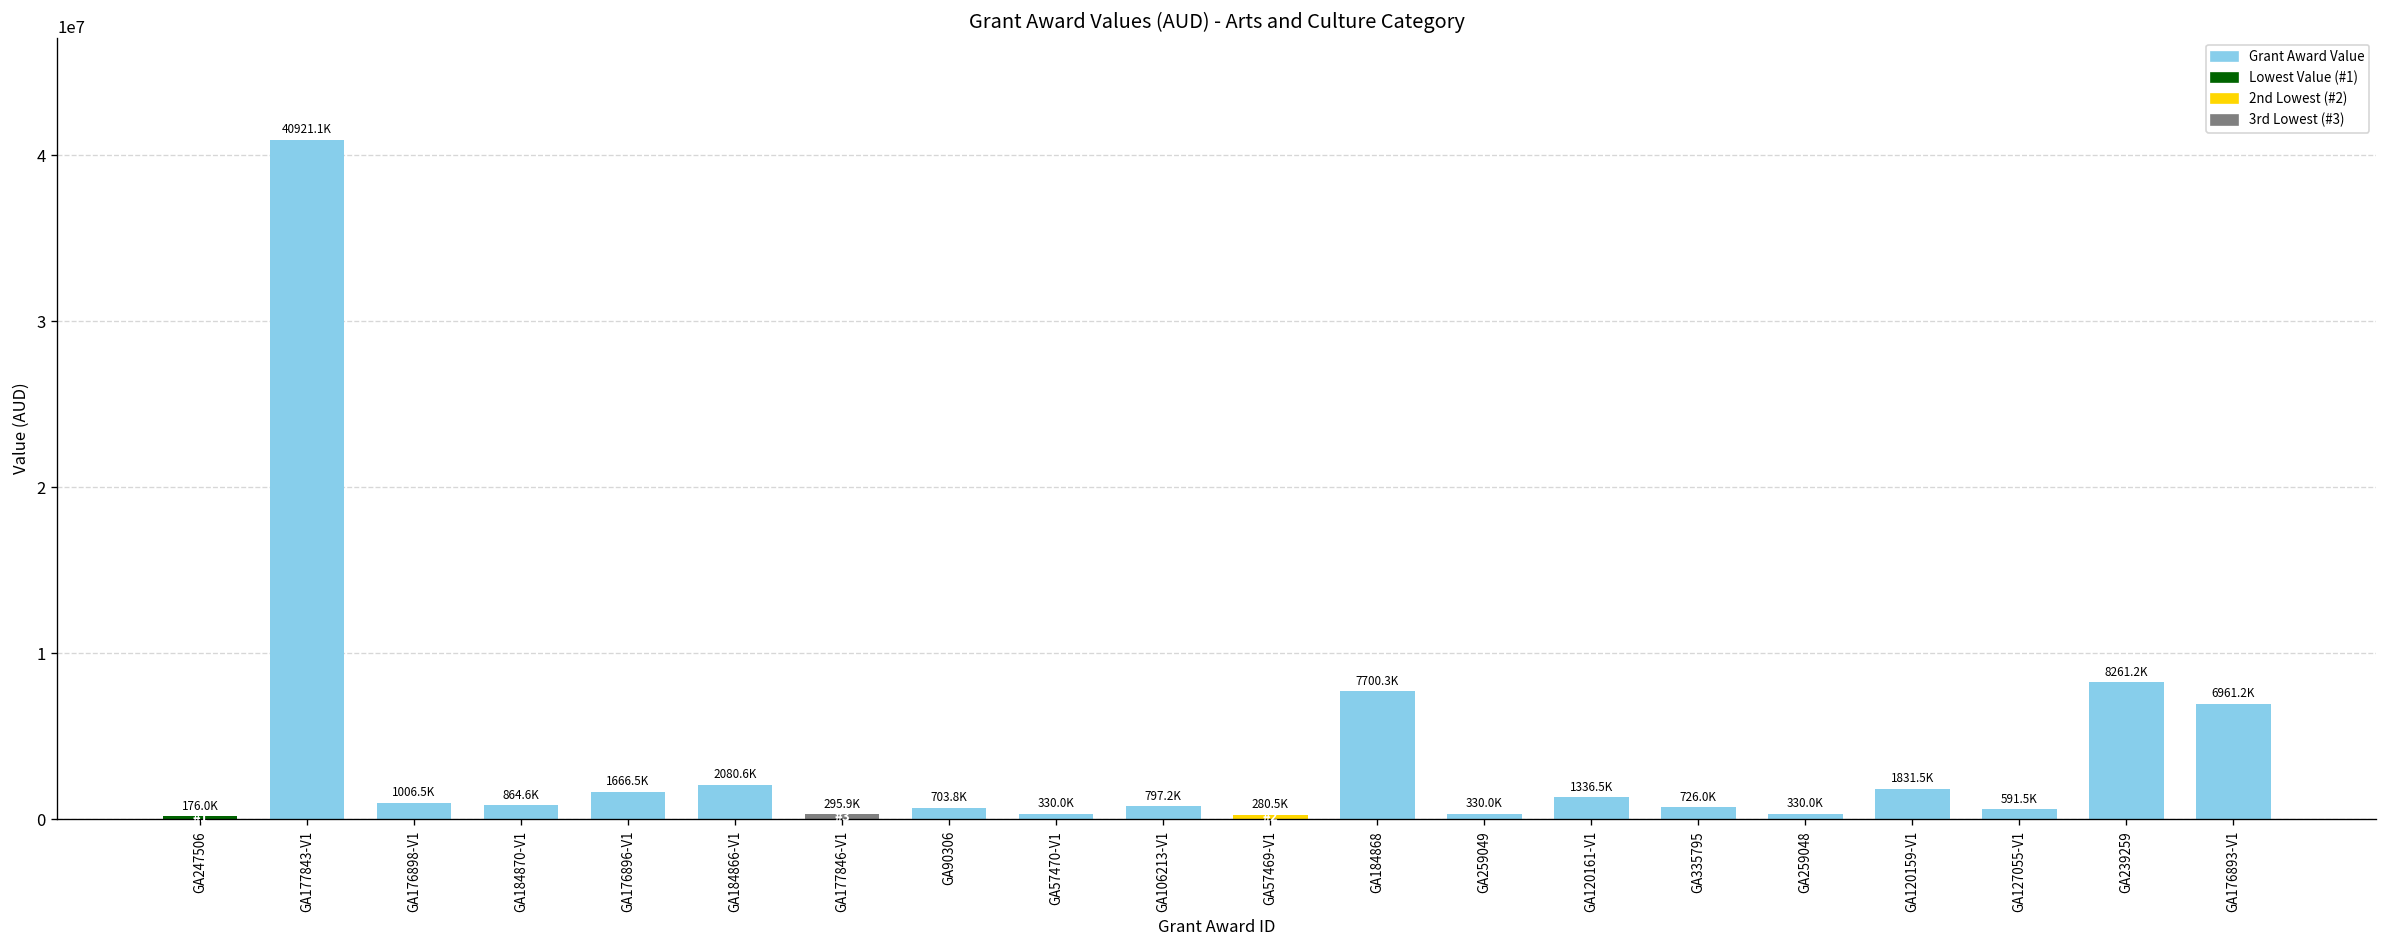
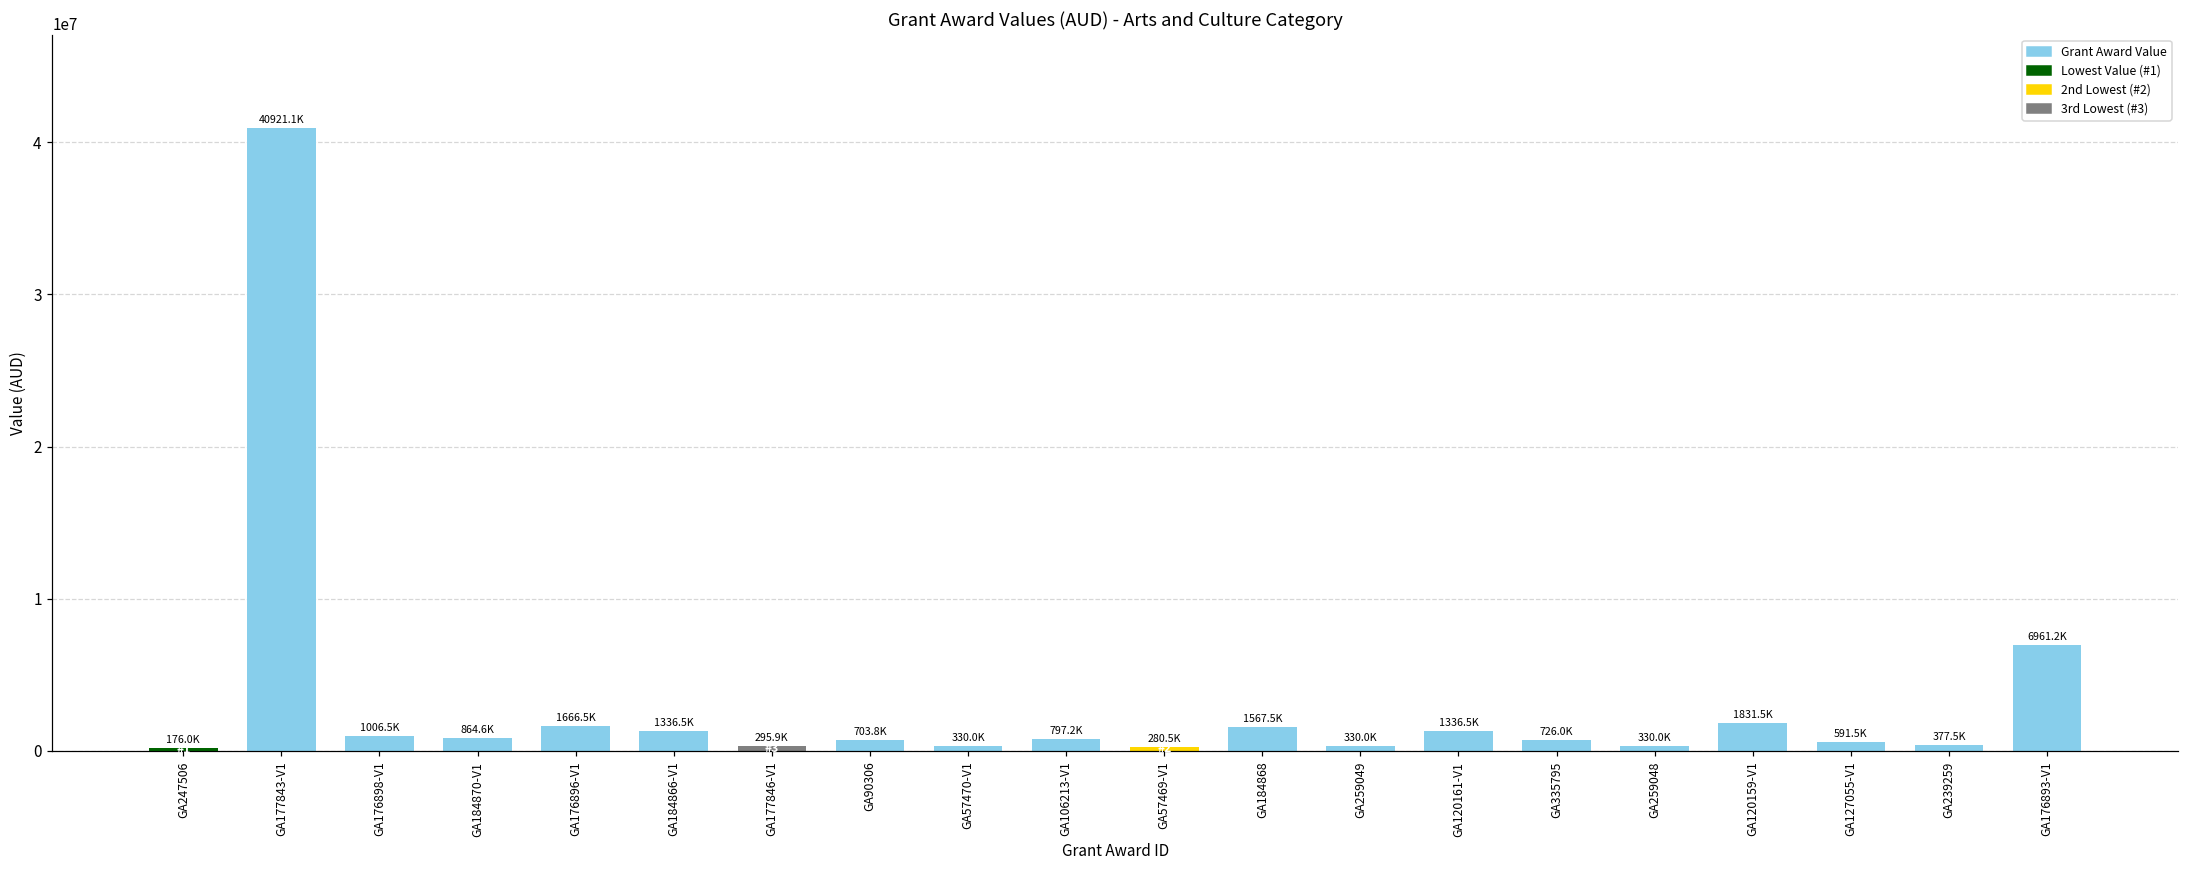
GA184866-V1: 2080.6K -> 1336.5K
GA184868: 7700.3K -> 1567.5K
GA239259: 8261.2K -> 377.5K
